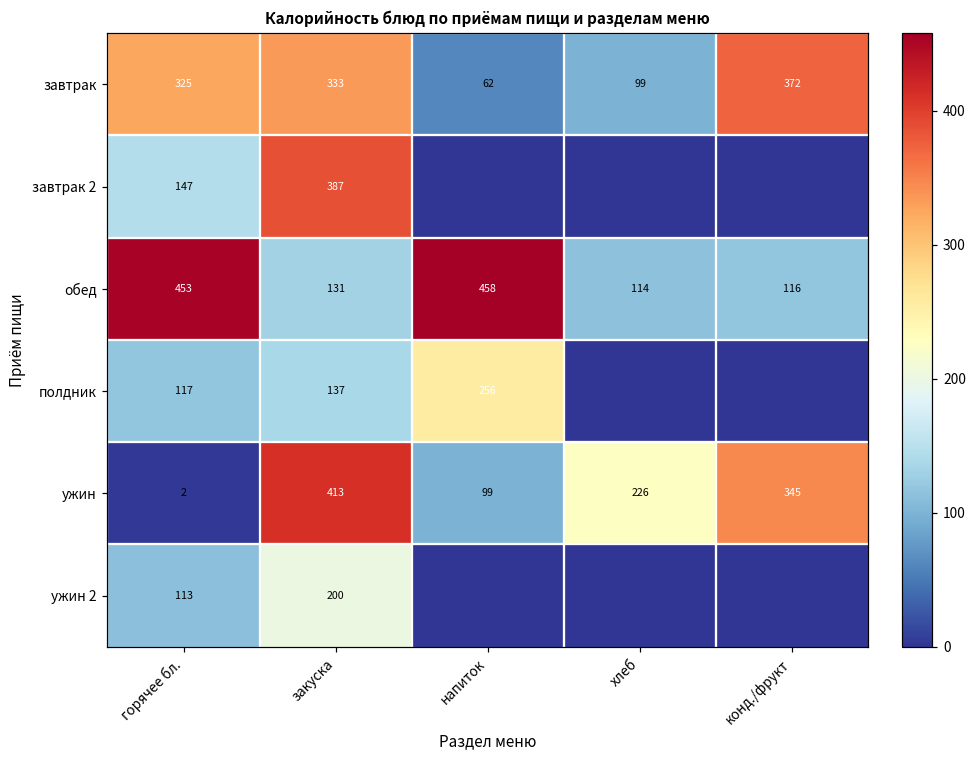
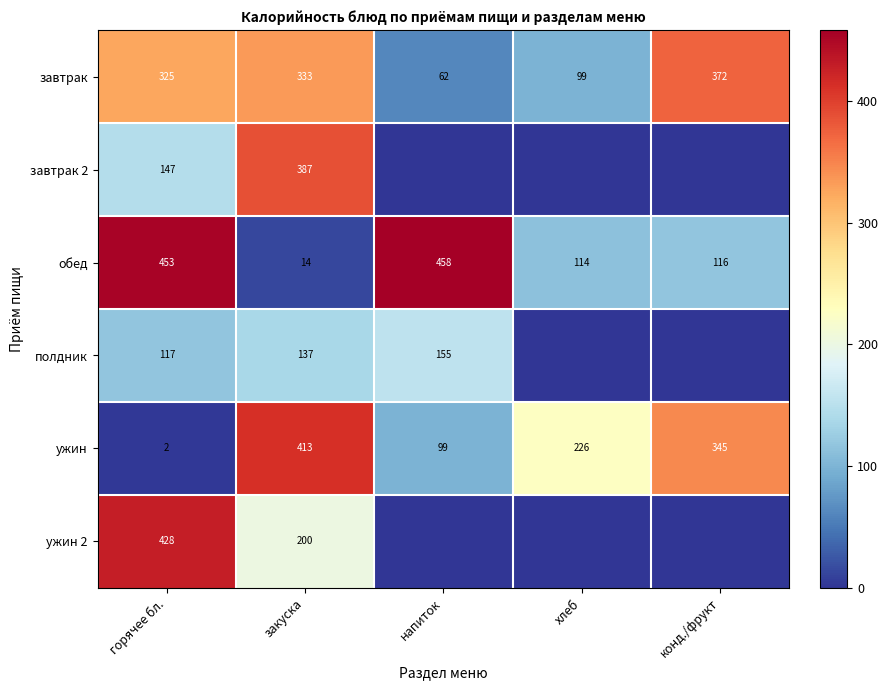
обед, закуска: 131 -> 14
полдник, напиток: 256 -> 155
ужин 2, горячее бл.: 113 -> 428
